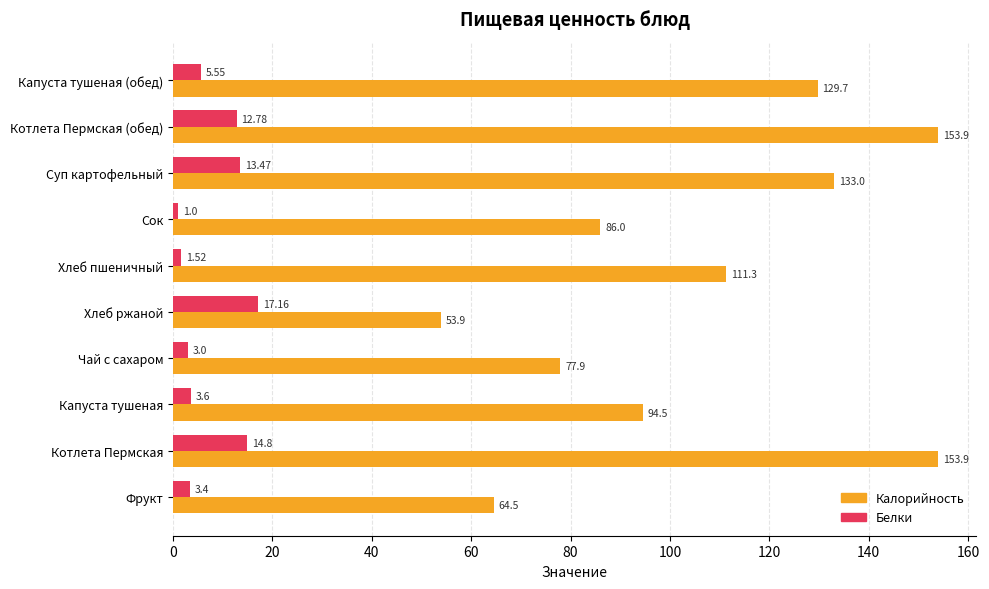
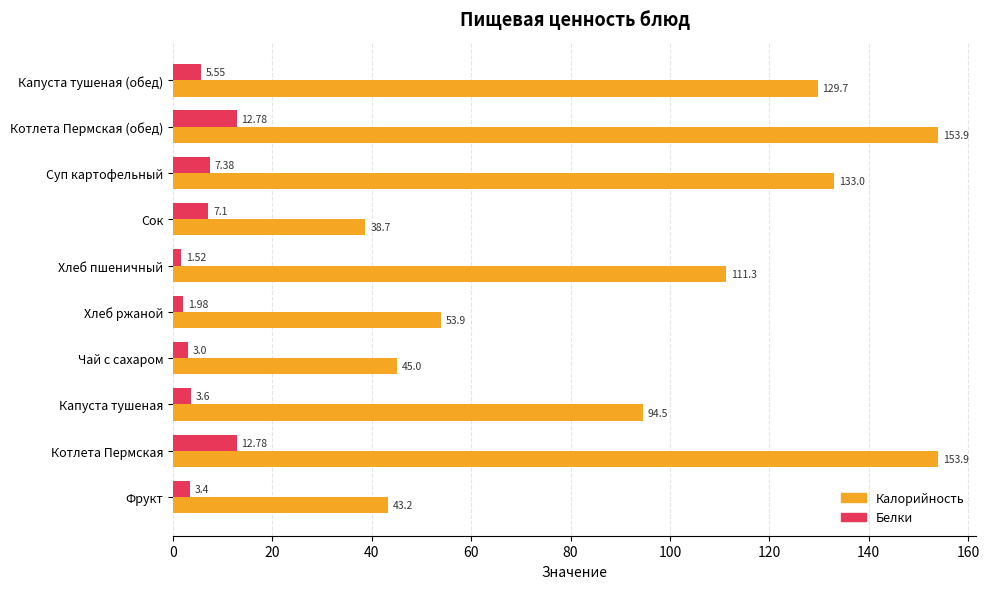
Белки, Суп картофельный: 13.47 -> 7.38
Белки, Сок: 1.0 -> 7.1
Калорийность, Сок: 86.0 -> 38.7
Белки, Хлеб ржаной: 17.16 -> 1.98
Калорийность, Чай с сахаром: 77.9 -> 45.0
Белки, Котлета Пермская: 14.8 -> 12.78
Калорийность, Фрукт: 64.5 -> 43.2
